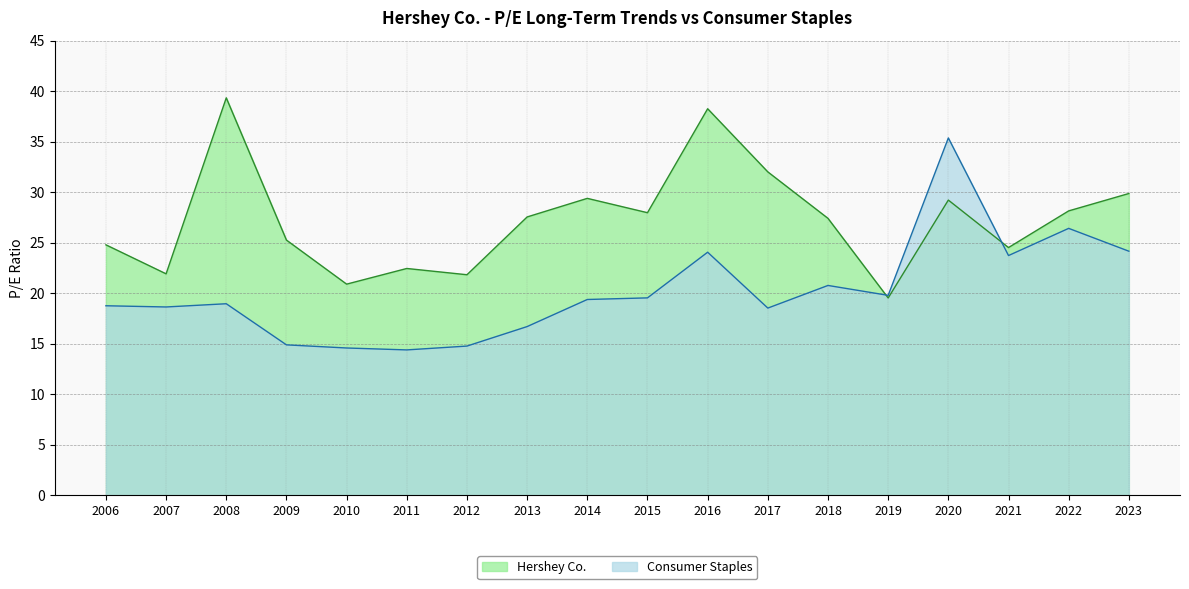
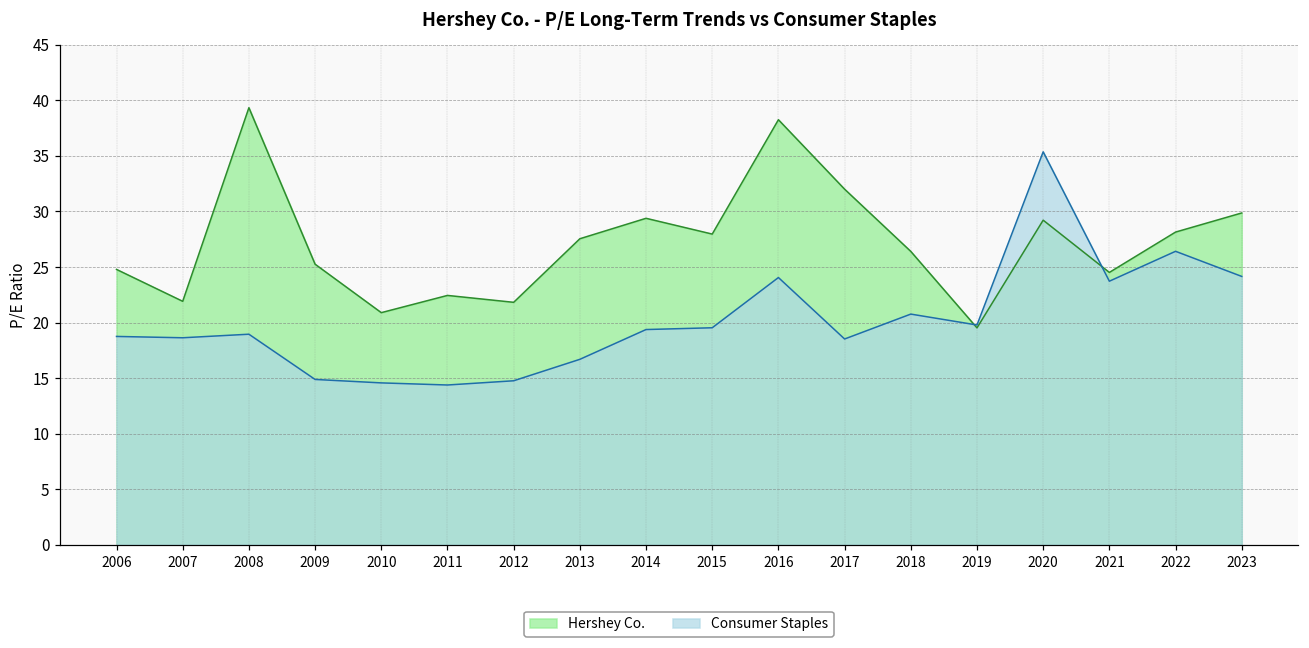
Hershey Co., 2018: 27.4 -> 26.4
